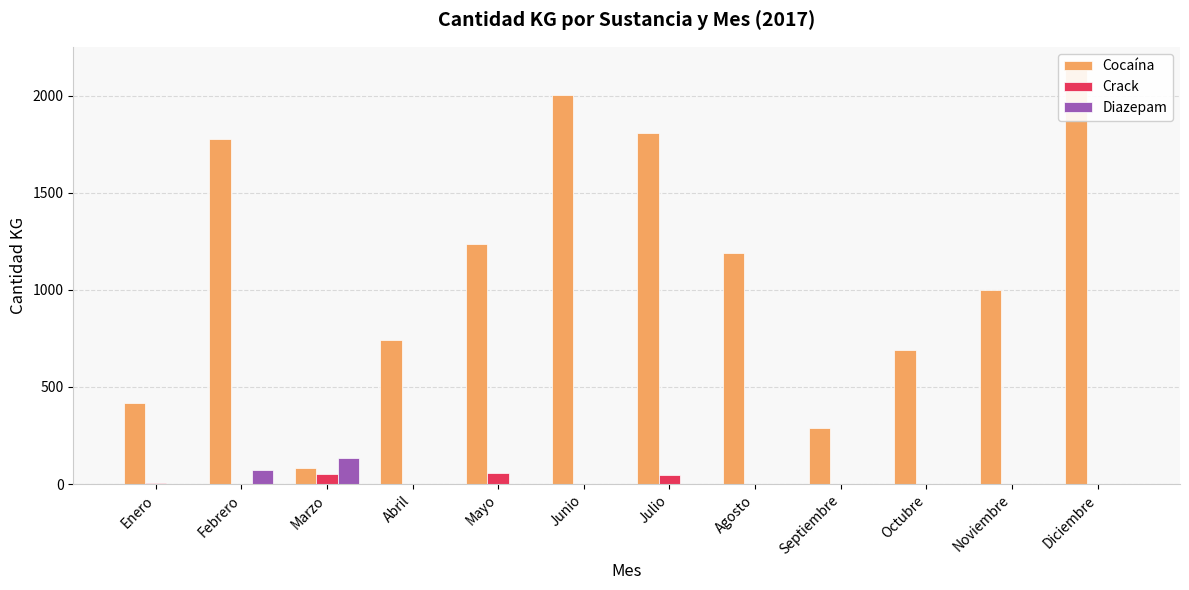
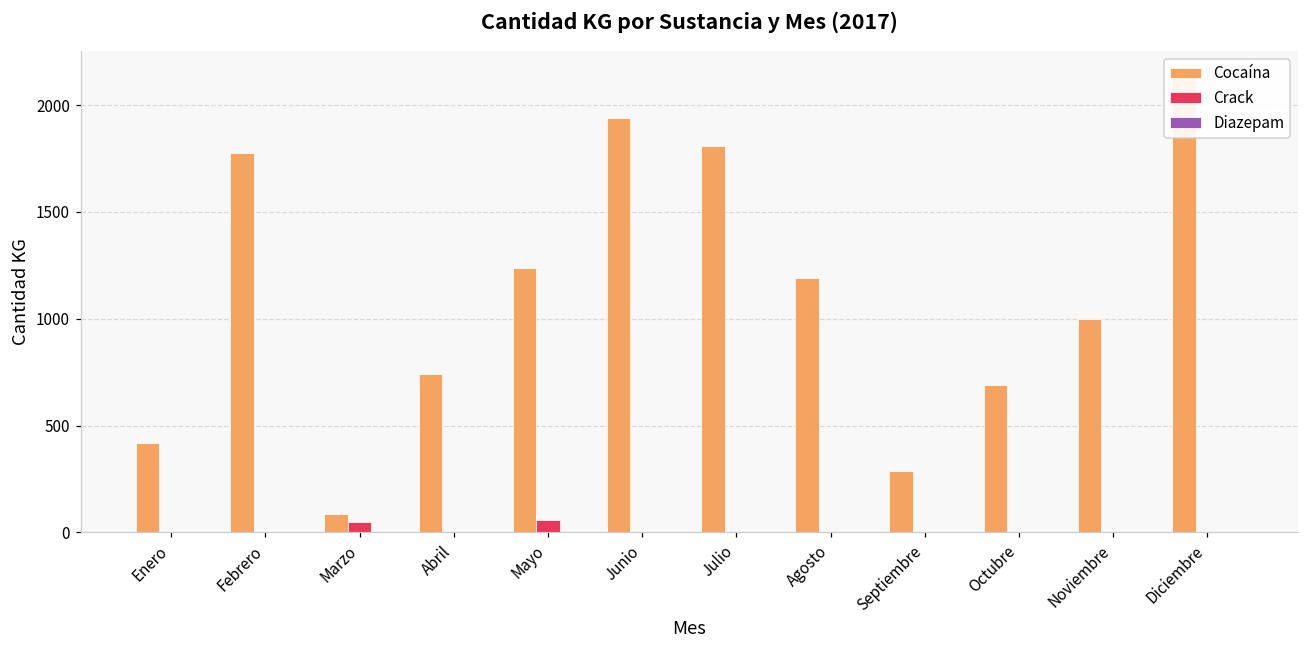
Diazepam, Febrero: 70 -> 0
Diazepam, Marzo: 140 -> 0
Cocaína, Junio: 2000 -> 1940
Crack, Julio: 50 -> 0
